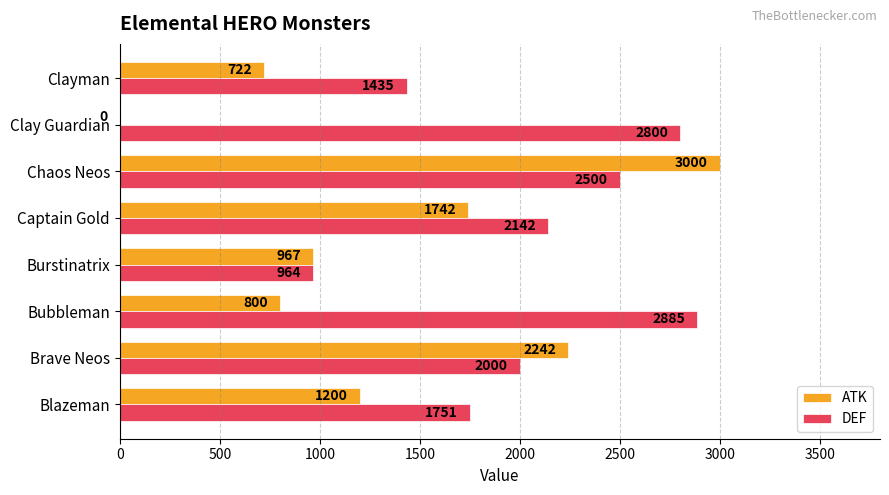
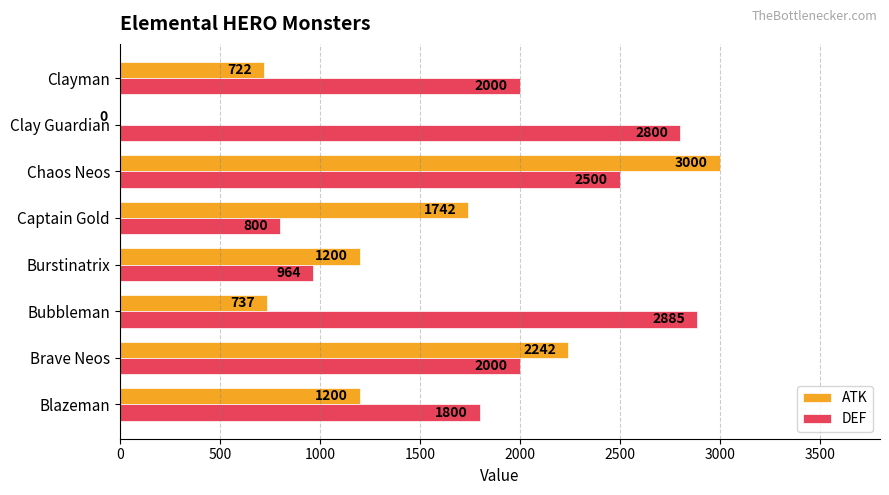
DEF, Clayman: 1435 -> 2000
DEF, Captain Gold: 2142 -> 800
ATK, Burstinatrix: 967 -> 1200
ATK, Bubbleman: 800 -> 737
DEF, Blazeman: 1751 -> 1800
